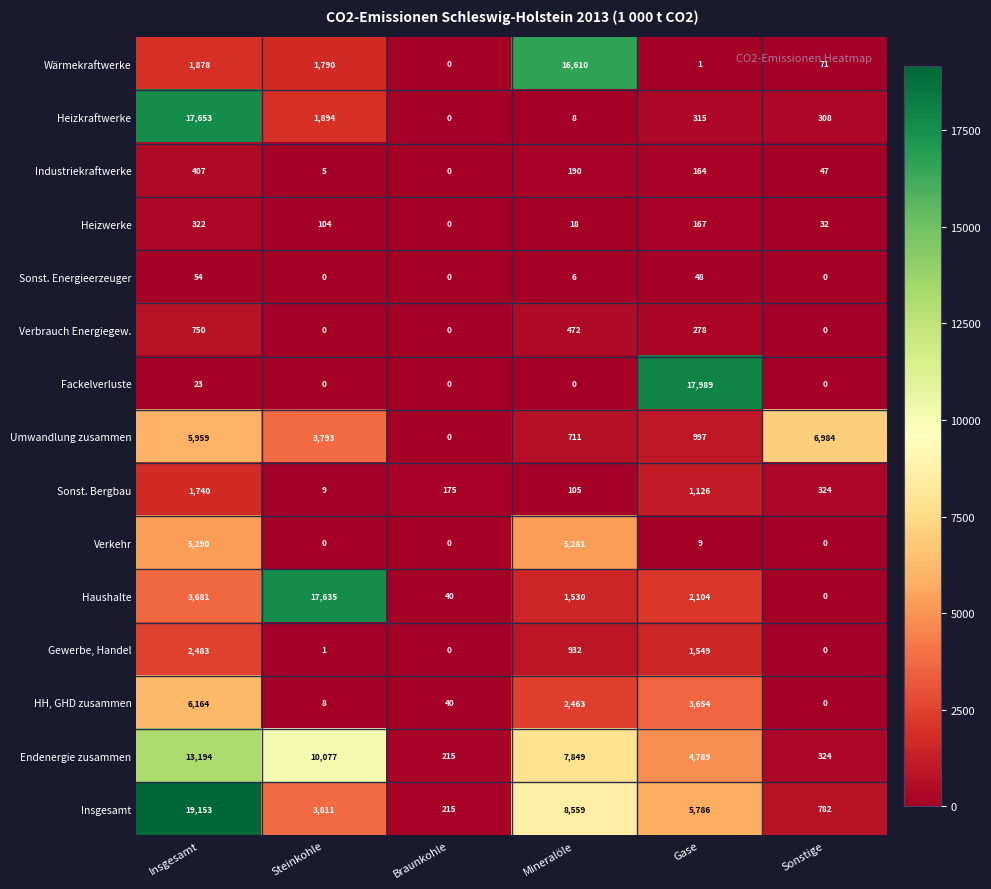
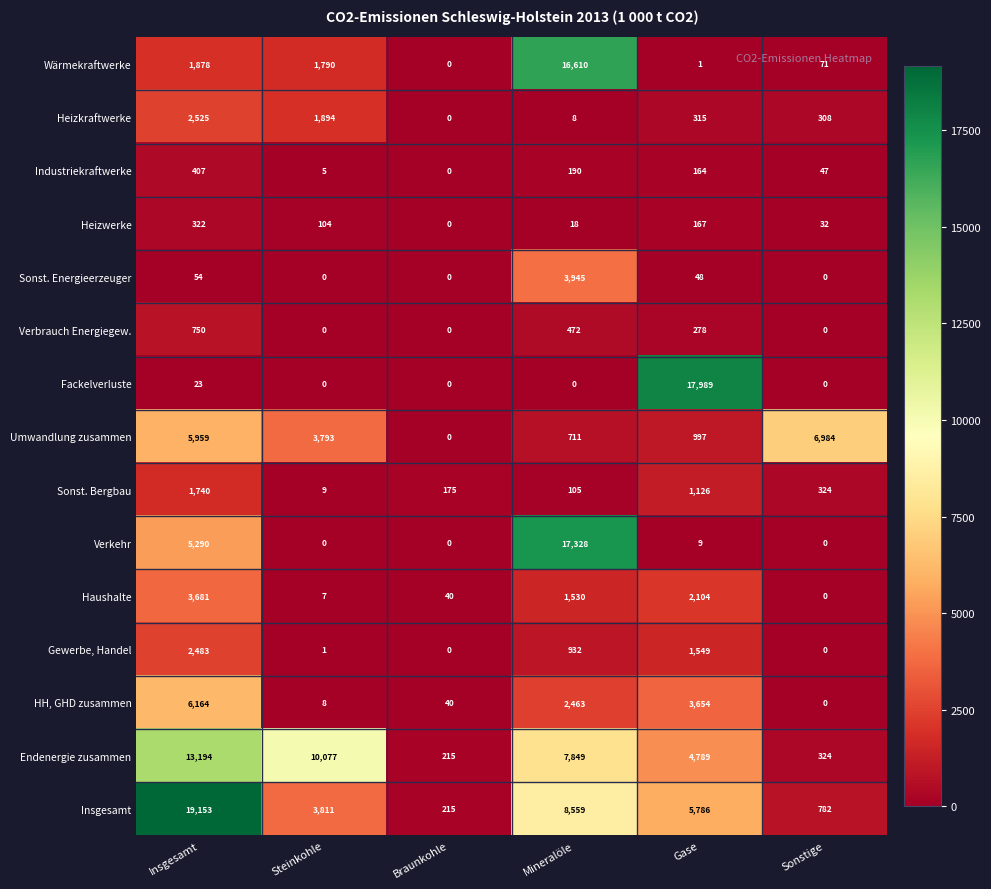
Heizkraftwerke, Insgesamt: 17,653 -> 2,525
Sonst. Energieerzeuger, Mineralöle: 6 -> 3,945
Verkehr, Mineralöle: 5,281 -> 17,328
Haushalte, Steinkohle: 17,635 -> 7
